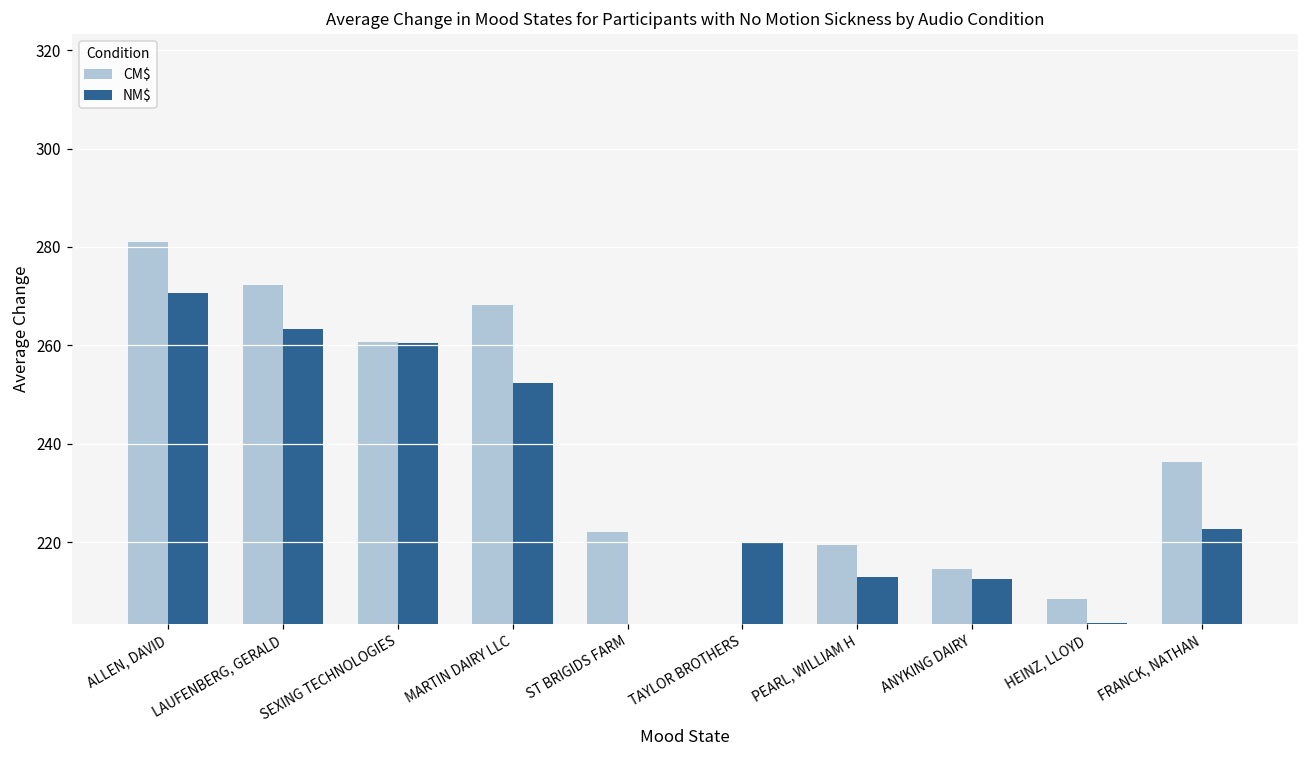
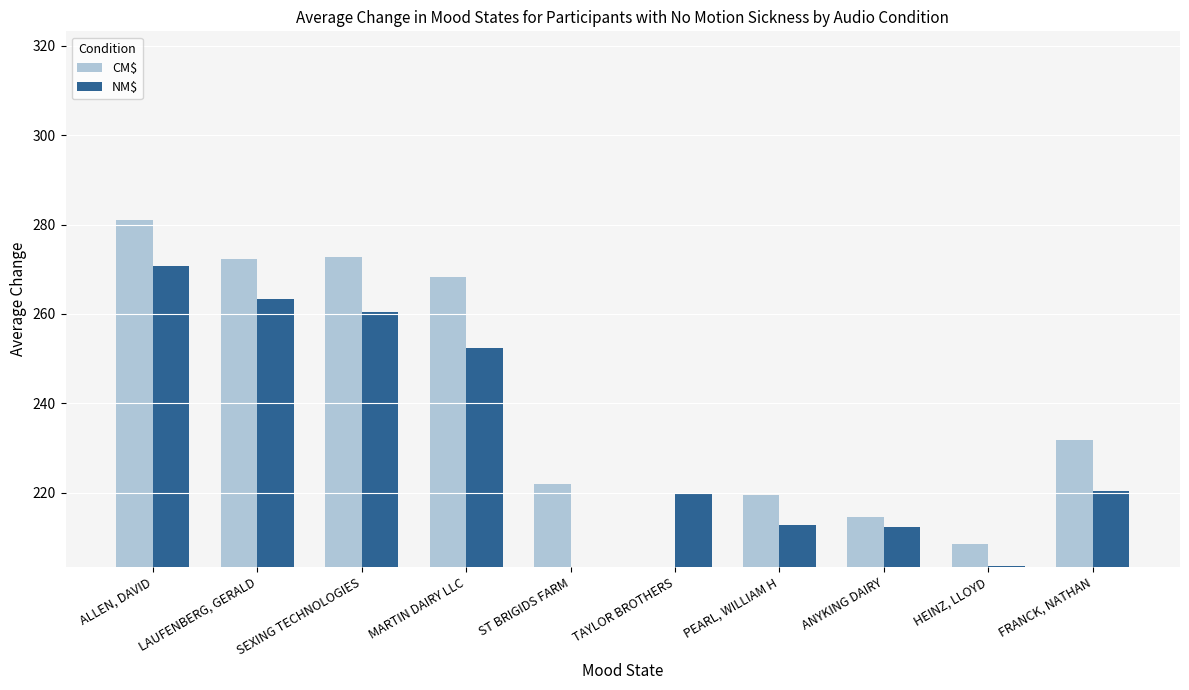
CM$, SEXING TECHNOLOGIES: 261 -> 273
CM$, FRANCK, NATHAN: 236 -> 232
NM$, FRANCK, NATHAN: 223 -> 220
